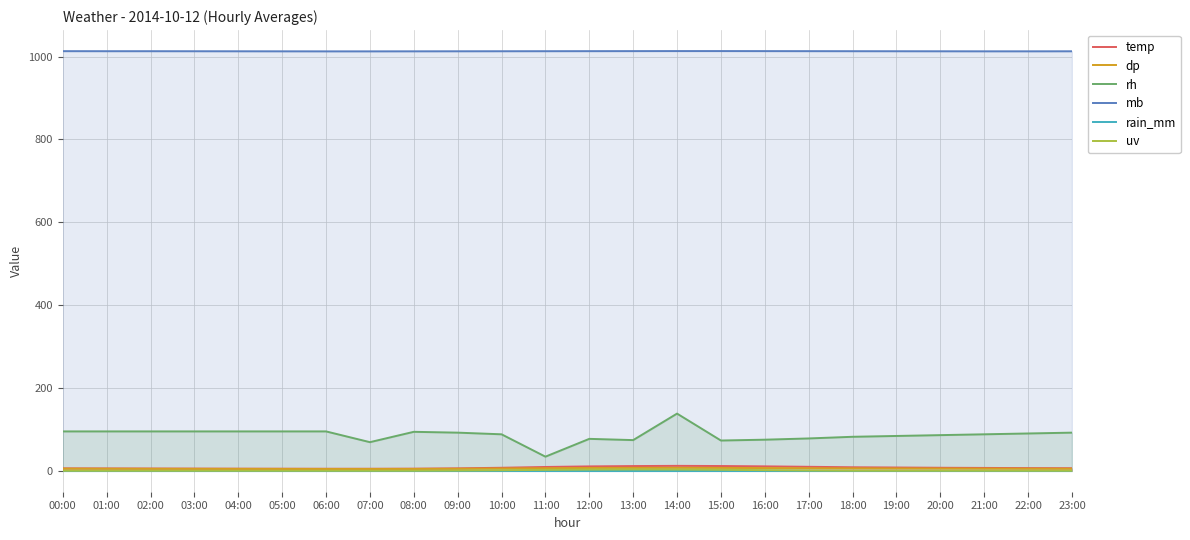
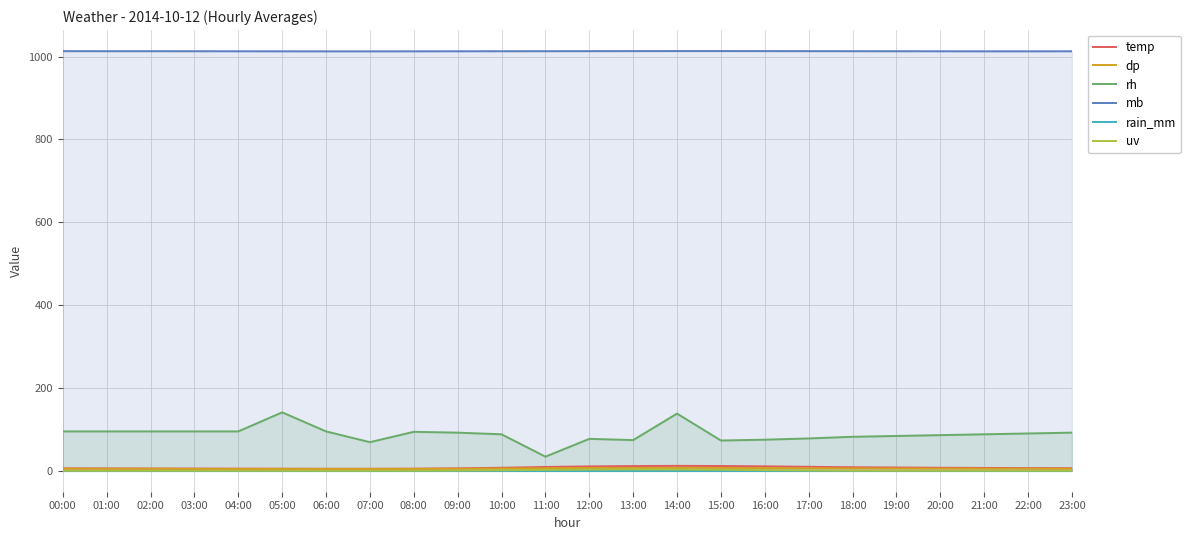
rh, 05:00: 100 -> 140
